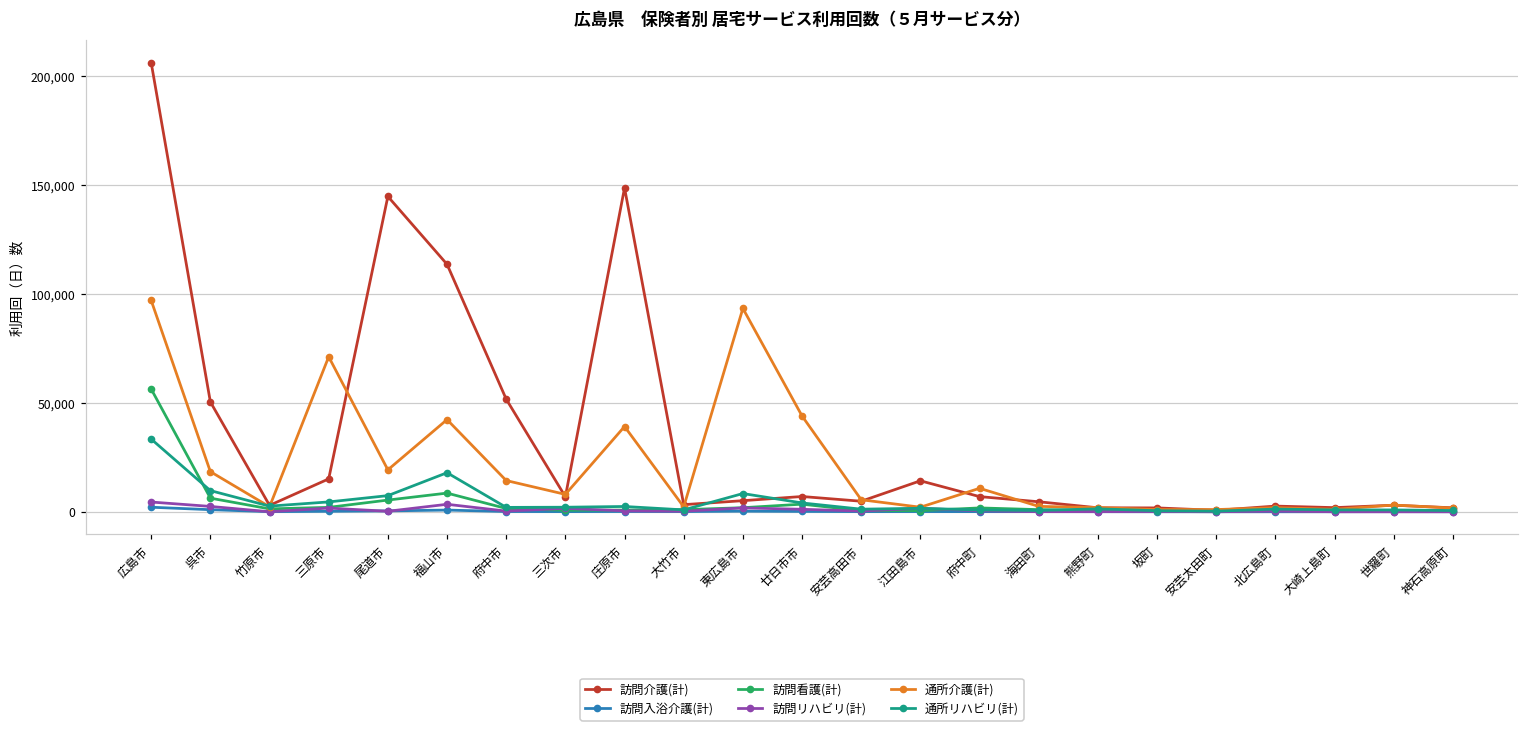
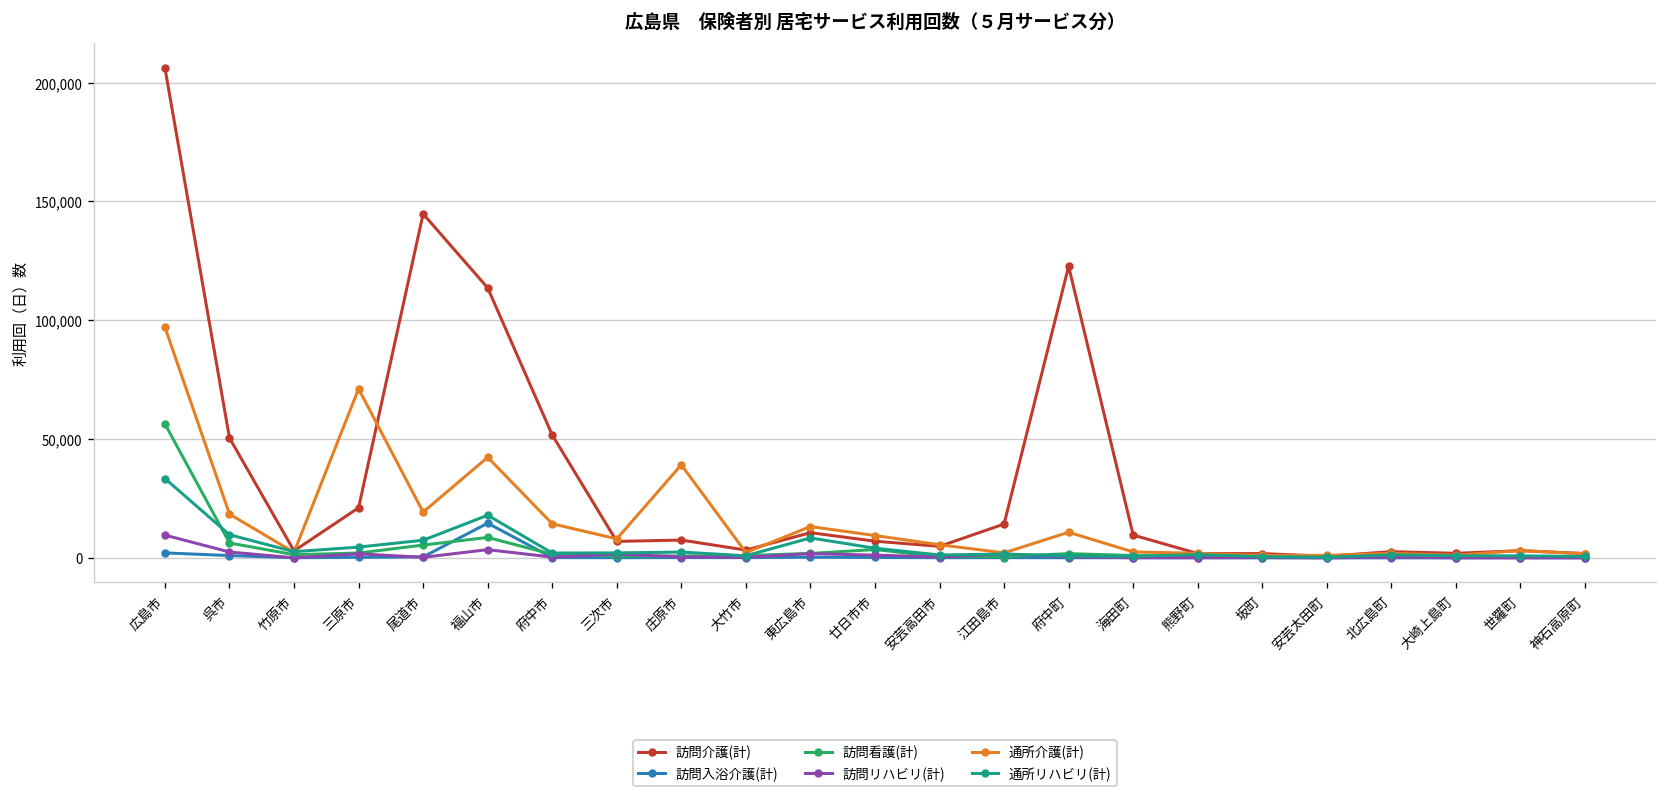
訪問リハビリ(計), 広島市: 4,000 -> 10,000
訪問介護(計), 三原市: 15,000 -> 21,000
訪問入浴介護(計), 福山市: 1,000 -> 15,000
訪問介護(計), 庄原市: 149,000 -> 7,000
訪問介護(計), 東広島市: 5,000 -> 11,000
通所介護(計), 東広島市: 93,000 -> 13,000
通所介護(計), 廿日市市: 44,000 -> 9,000
訪問介護(計), 府中町: 7,000 -> 123,000
訪問介護(計), 海田町: 5,000 -> 10,000
